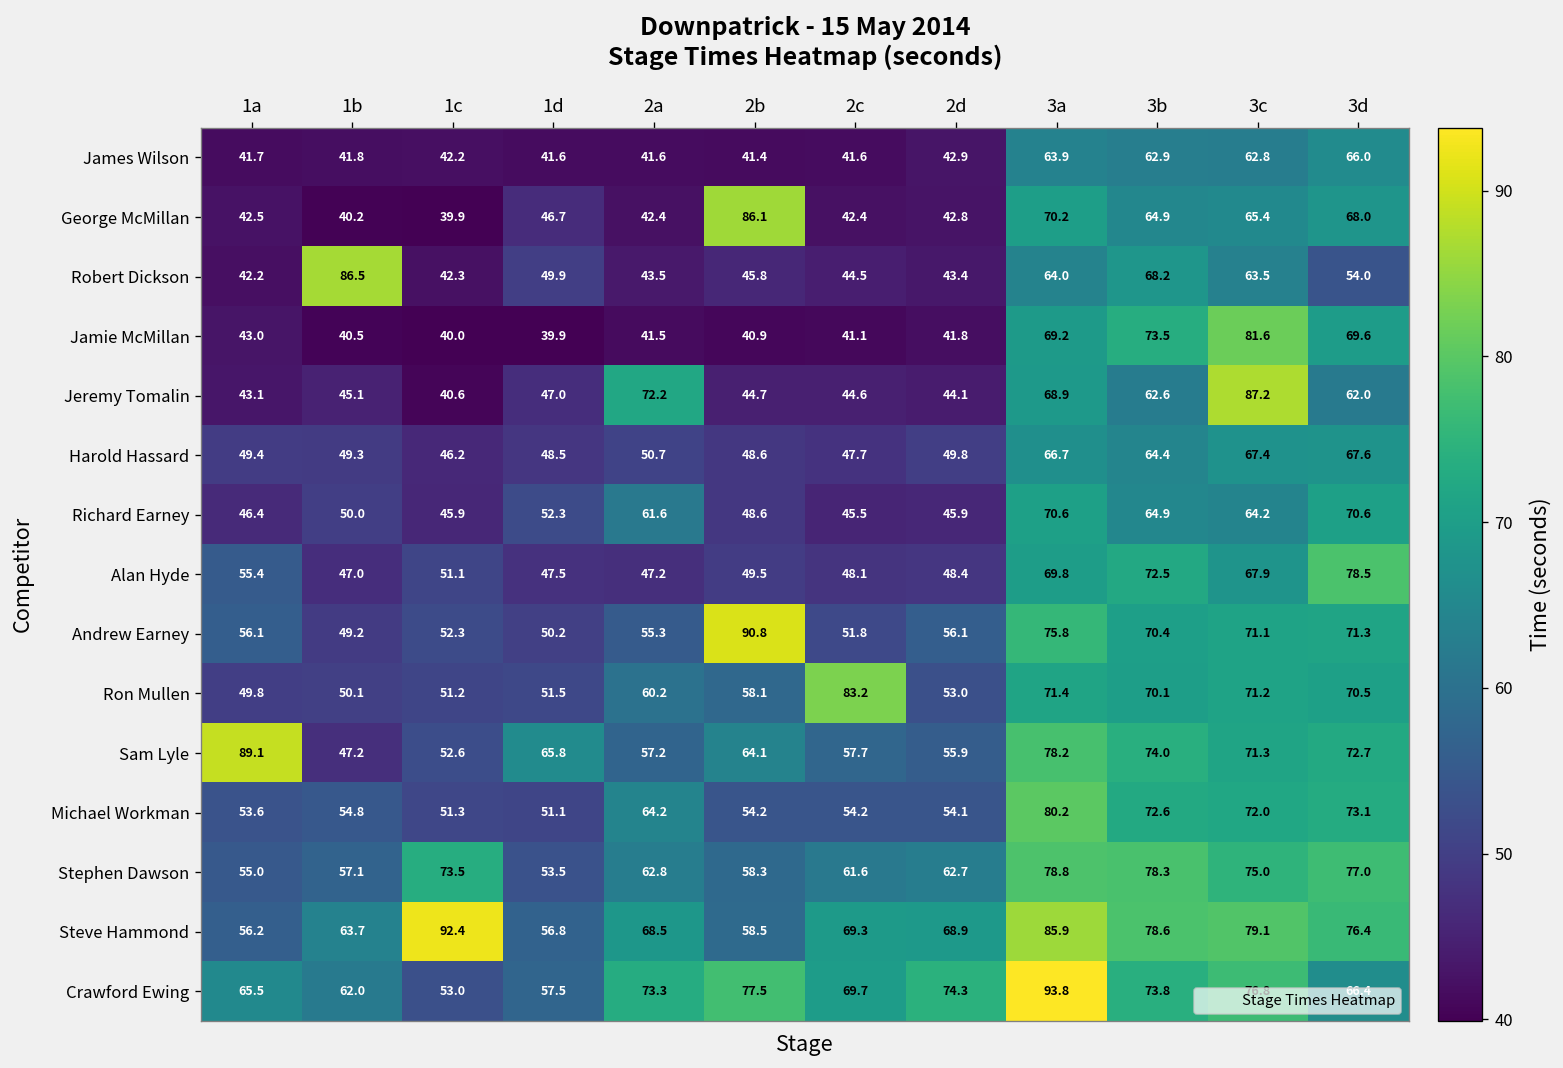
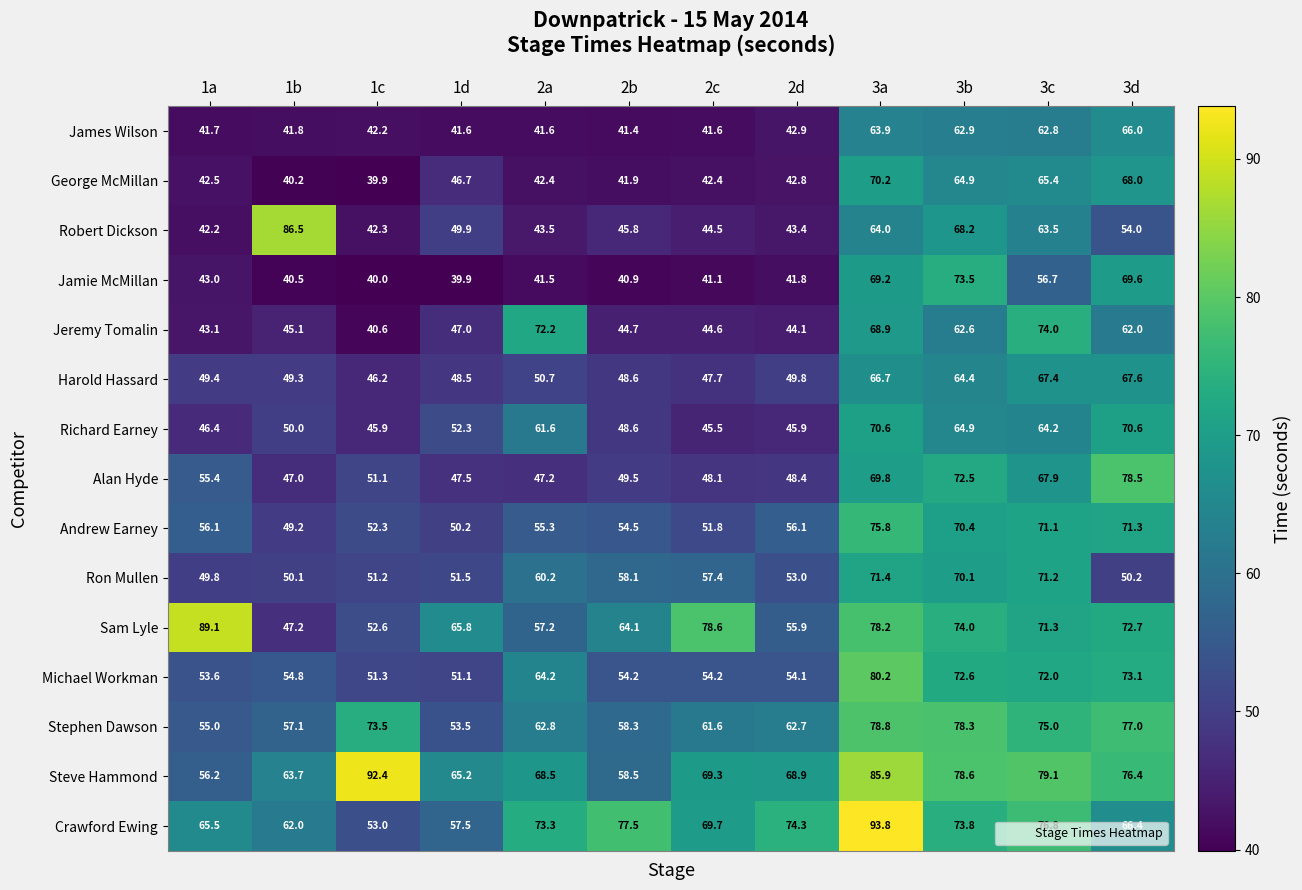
George McMillan, 2b: 86.1 -> 41.9
Jamie McMillan, 3c: 81.6 -> 56.7
Jeremy Tomalin, 3c: 87.2 -> 74.0
Andrew Earney, 2b: 90.8 -> 54.5
Ron Mullen, 2c: 83.2 -> 57.4
Ron Mullen, 3d: 70.5 -> 50.2
Sam Lyle, 2c: 57.7 -> 78.6
Steve Hammond, 1d: 56.8 -> 65.2
